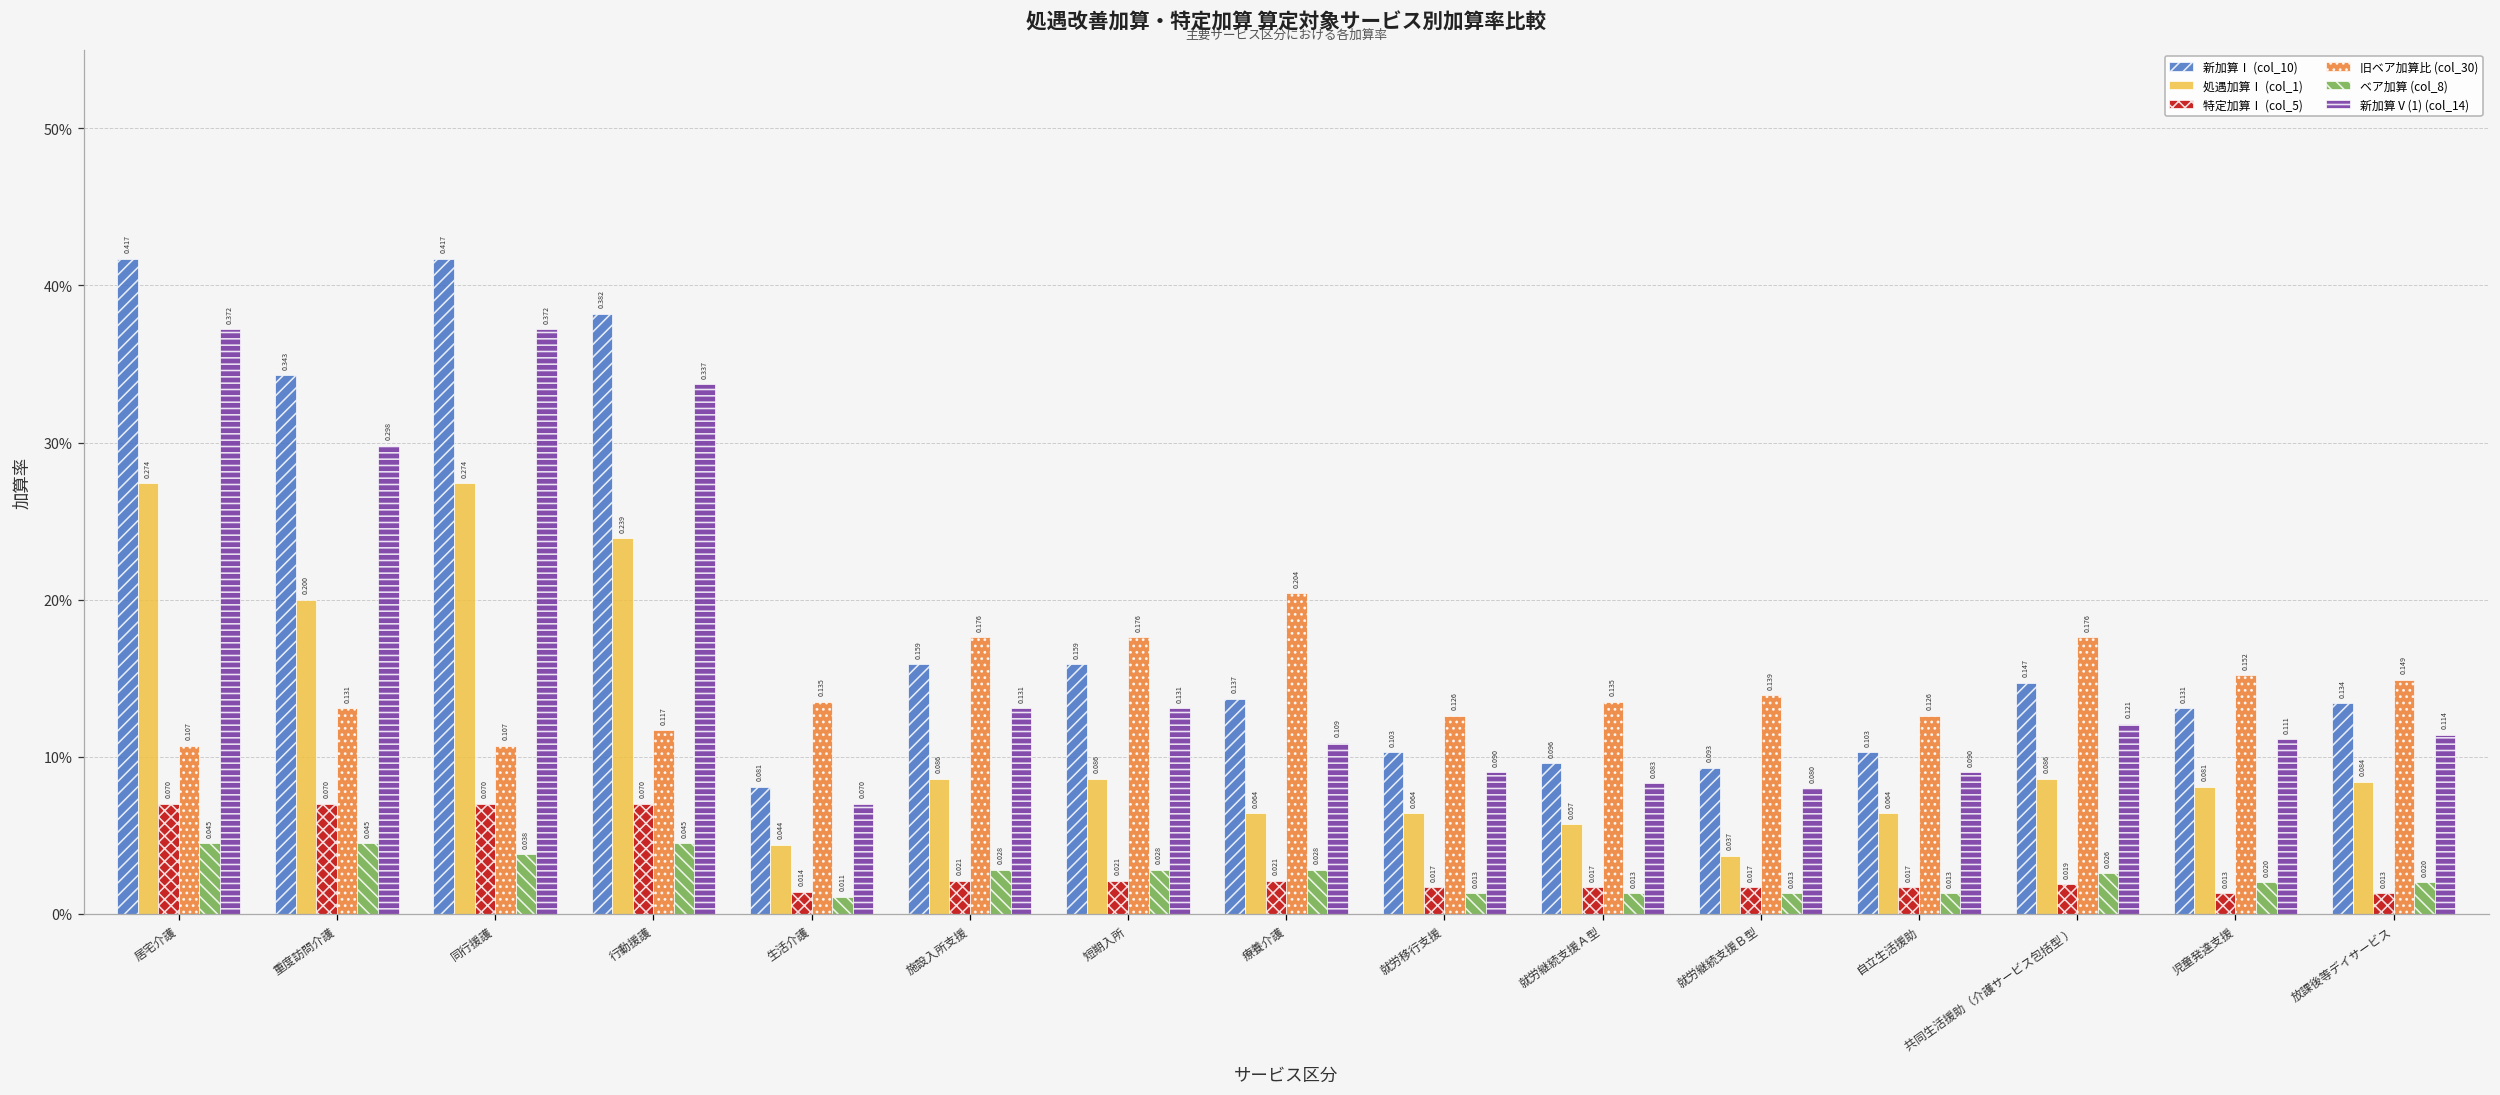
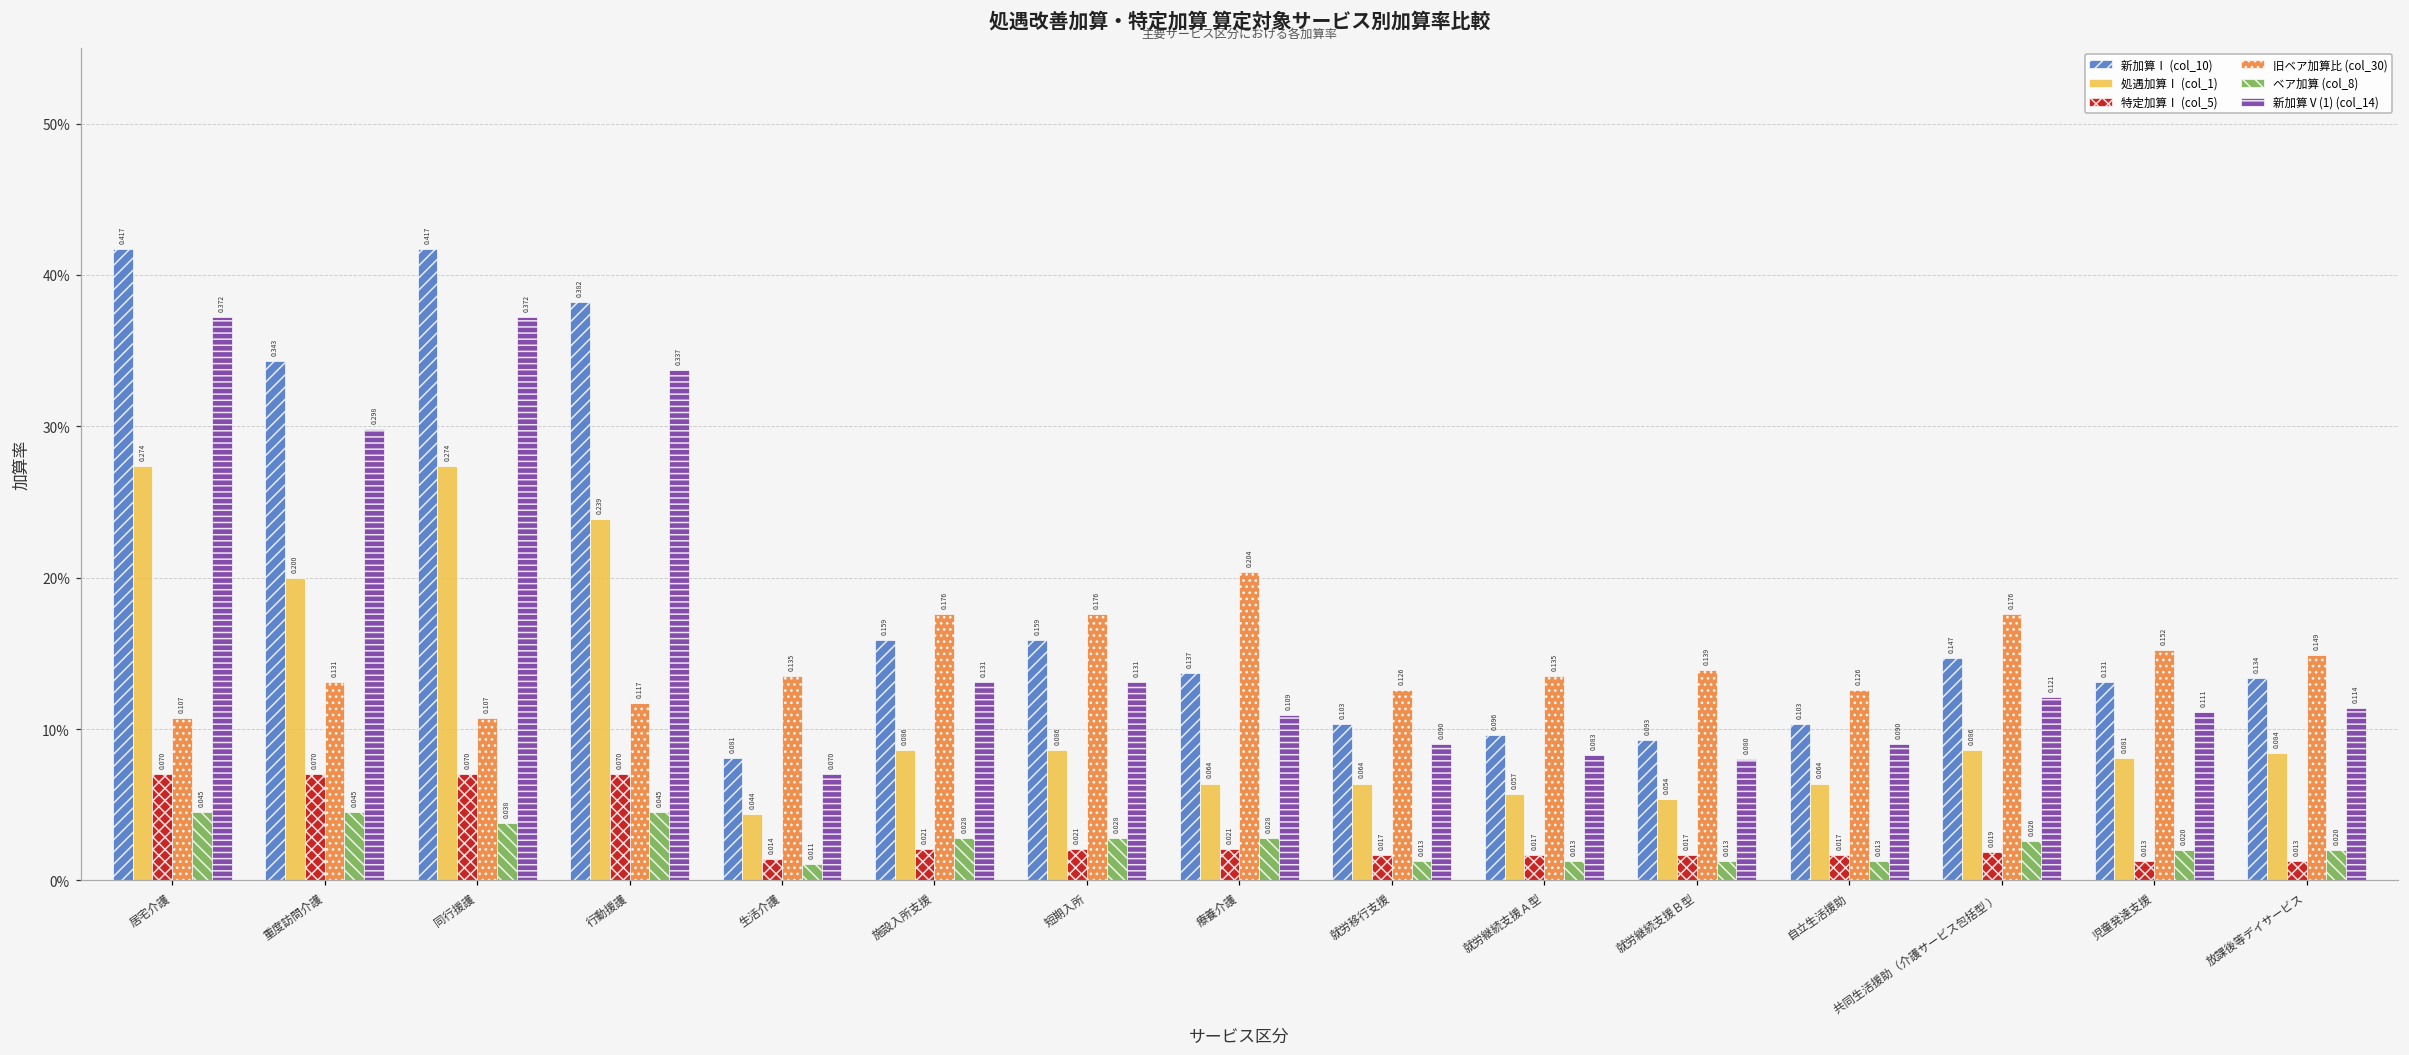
処遇加算Ⅰ (col_1), 就労継続支援Ｂ型: 0.037 -> 0.054
